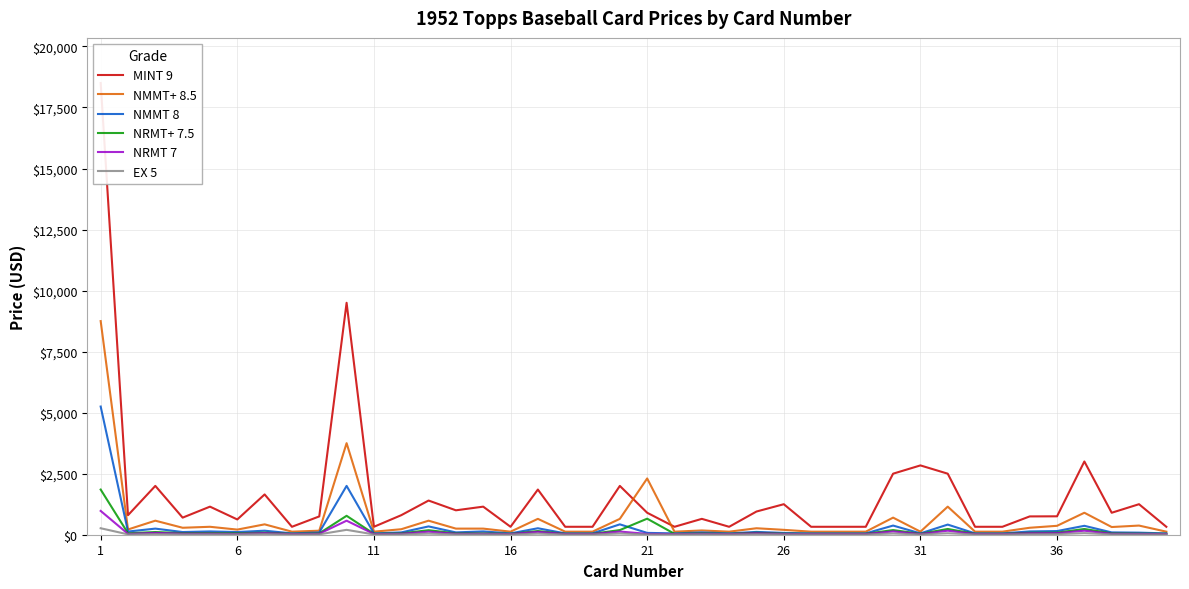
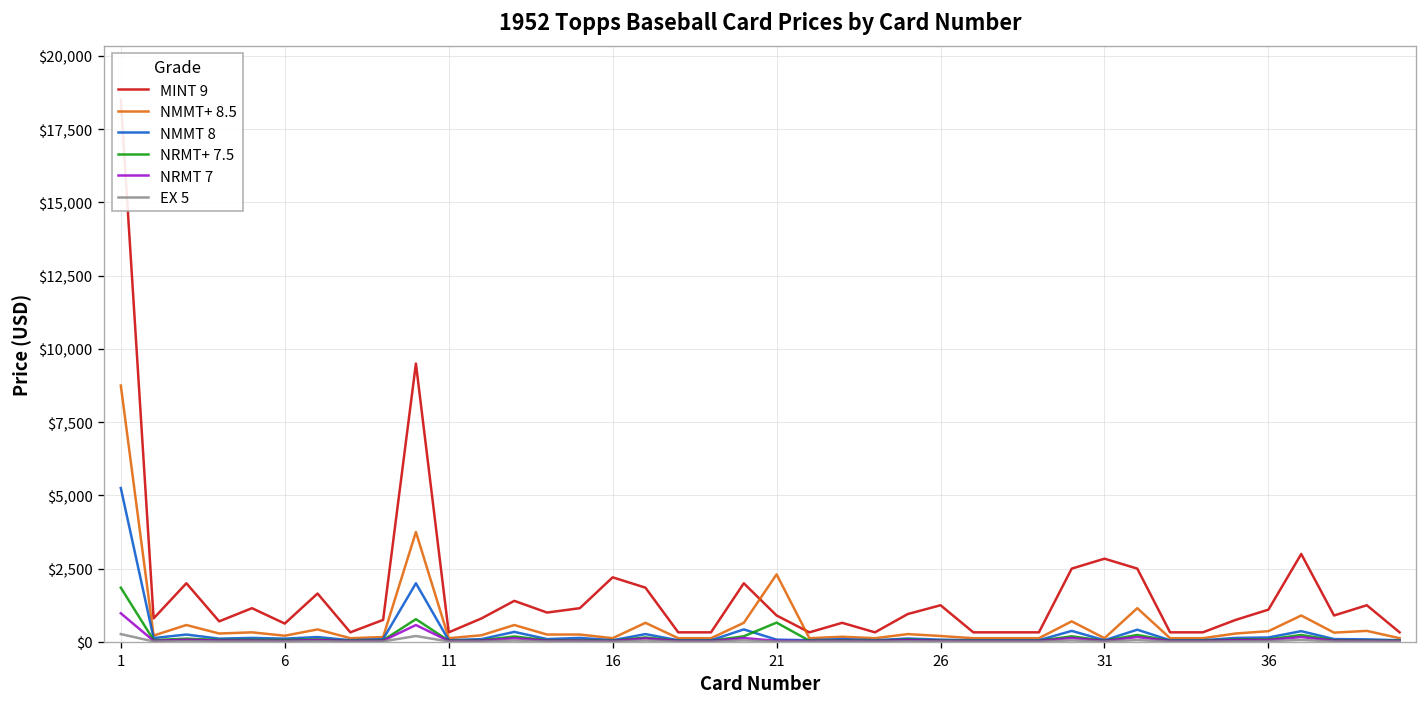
MINT 9, 16: $300 -> $2,200
MINT 9, 36: $800 -> $1,100
